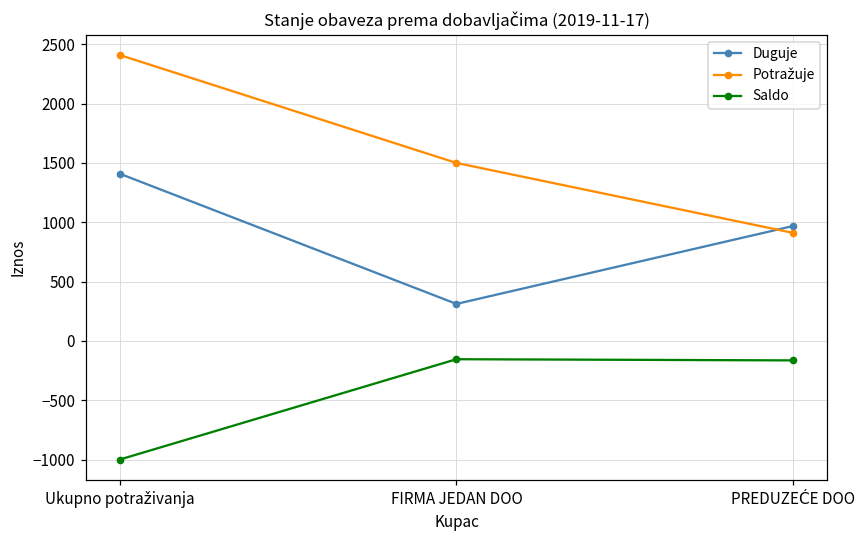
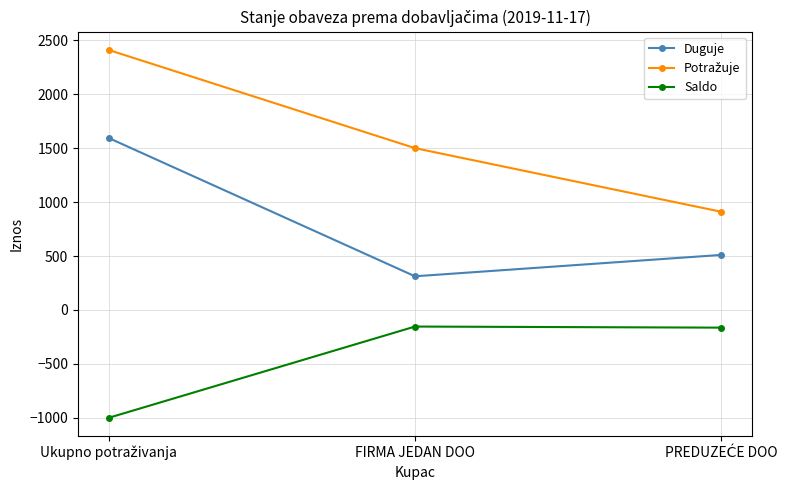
Duguje, Ukupno potraživanja: 1410 -> 1590
Duguje, PREDUZEĆE DOO: 970 -> 510
